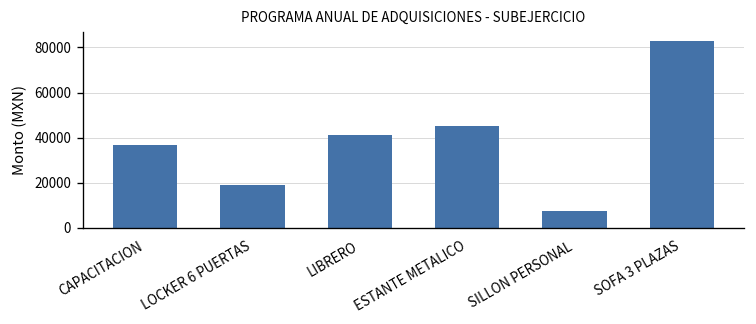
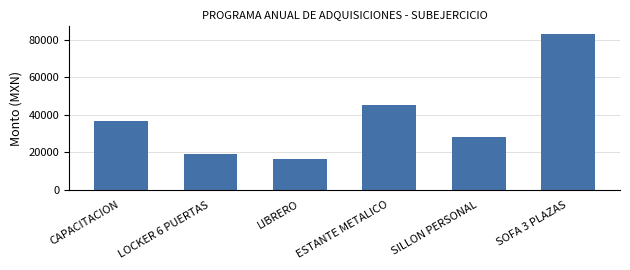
LIBRERO: 41000 -> 17000
SILLON PERSONAL: 7000 -> 28000
